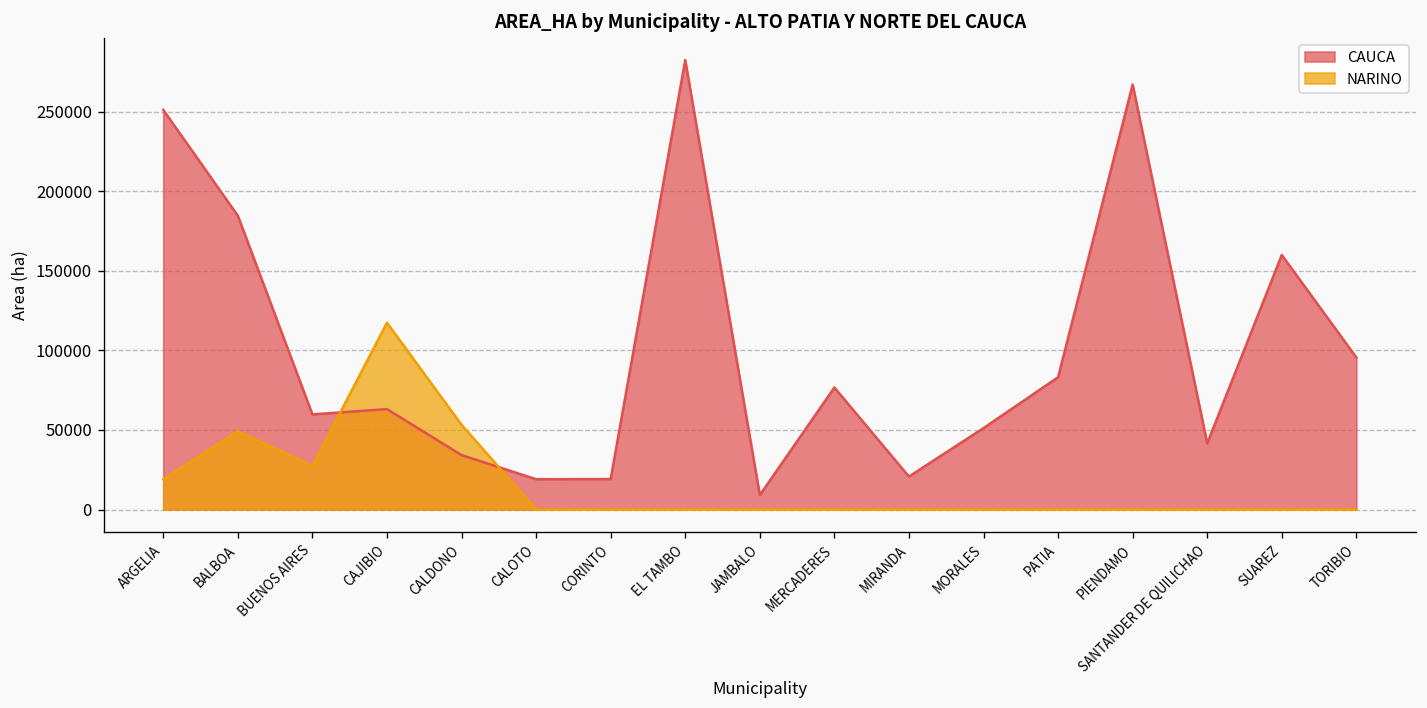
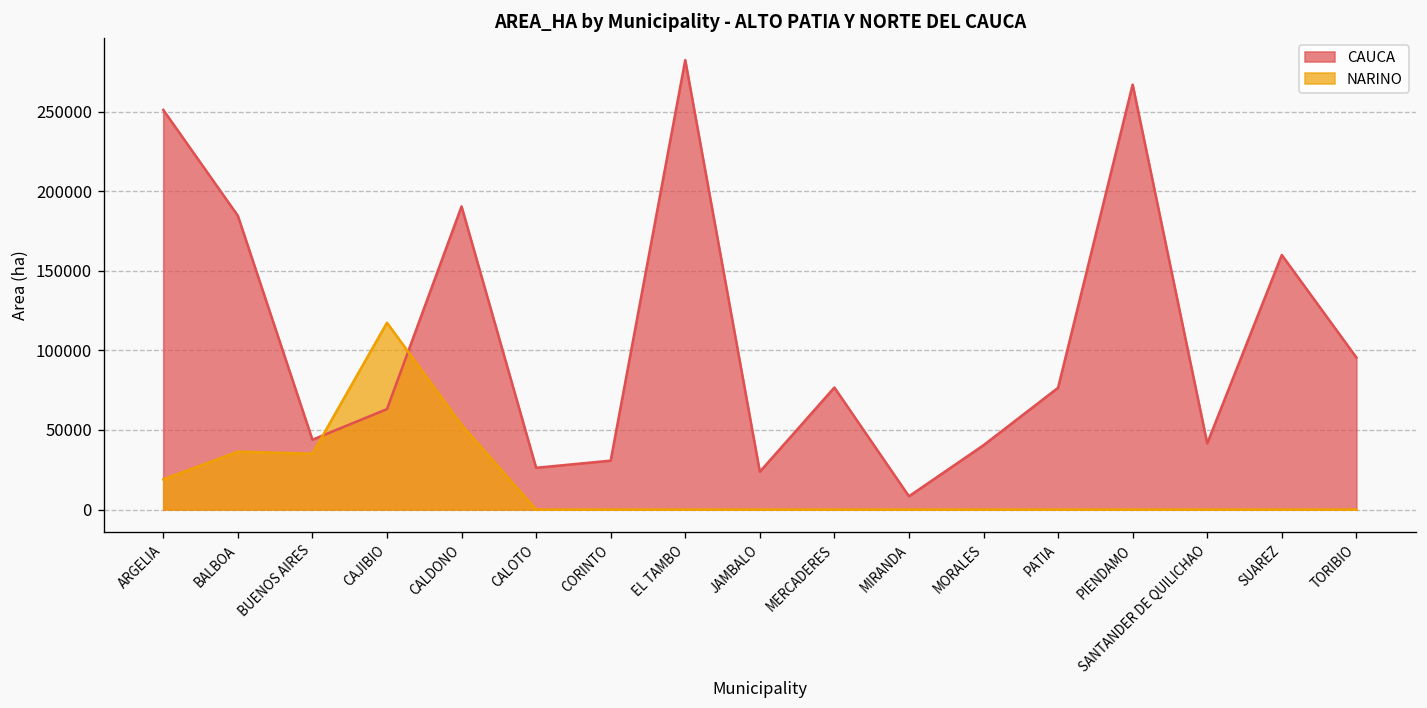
NARINO, BALBOA: 49000 -> 36000
CAUCA, BUENOS AIRES: 60000 -> 44000
NARINO, BUENOS AIRES: 27000 -> 35000
CAUCA, CALDONO: 34000 -> 190000
CAUCA, CALOTO: 19000 -> 26000
CAUCA, CORINTO: 19000 -> 31000
CAUCA, JAMBALO: 9000 -> 24000
CAUCA, MIRANDA: 21000 -> 8000
CAUCA, MORALES: 51000 -> 40000
CAUCA, PATIA: 83000 -> 76000
